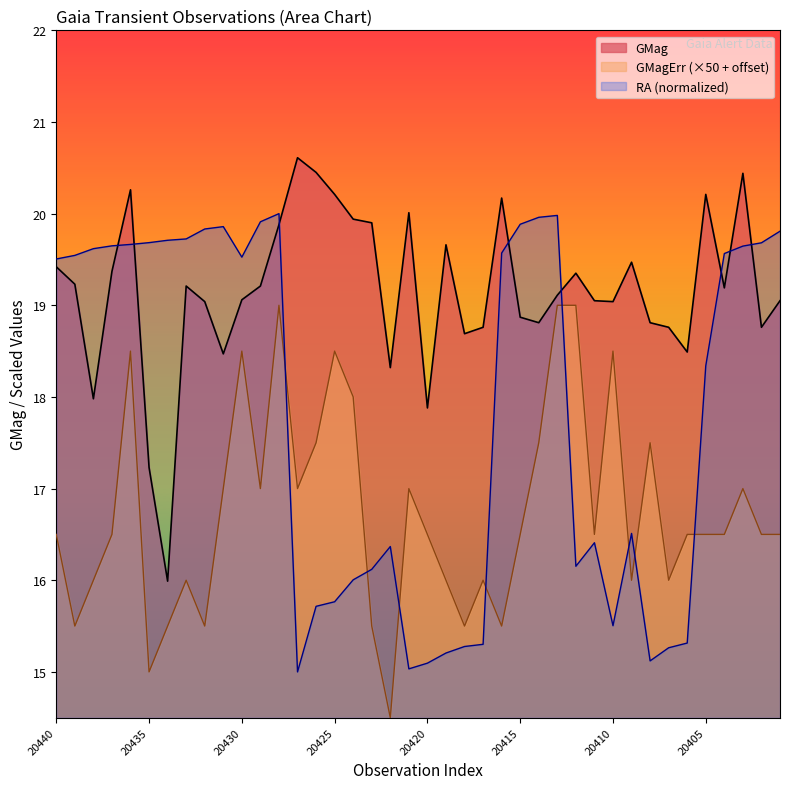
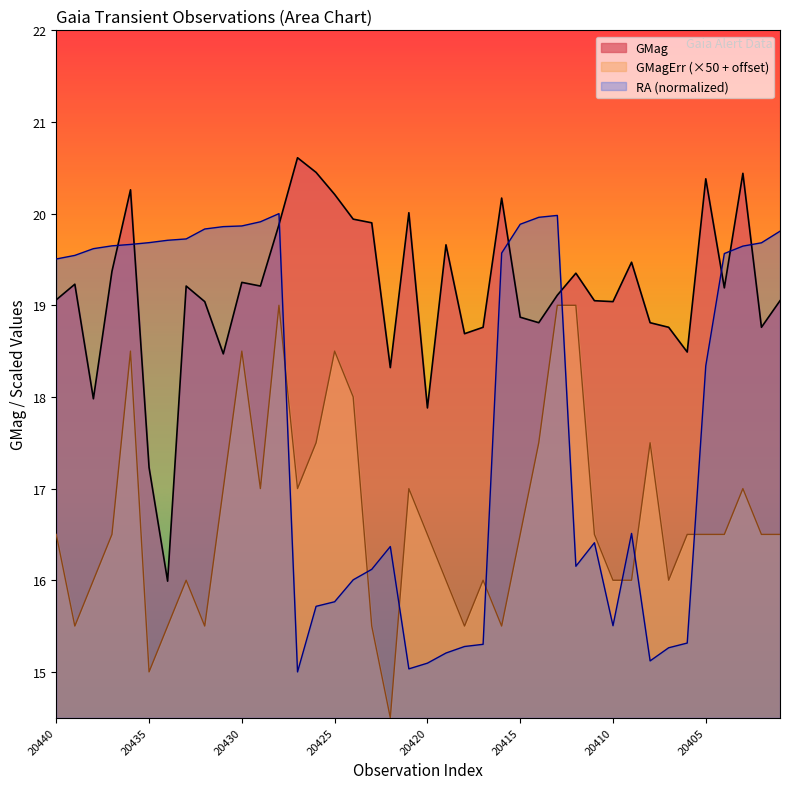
GMag, 20440: 19.4 -> 19.1
GMag, 20430: 19.1 -> 19.3
RA (normalized), 20430: 19.5 -> 19.9
GMagErr (×50 + offset), 20410: 18.5 -> 16.0
GMag, 20405: 20.2 -> 20.4
